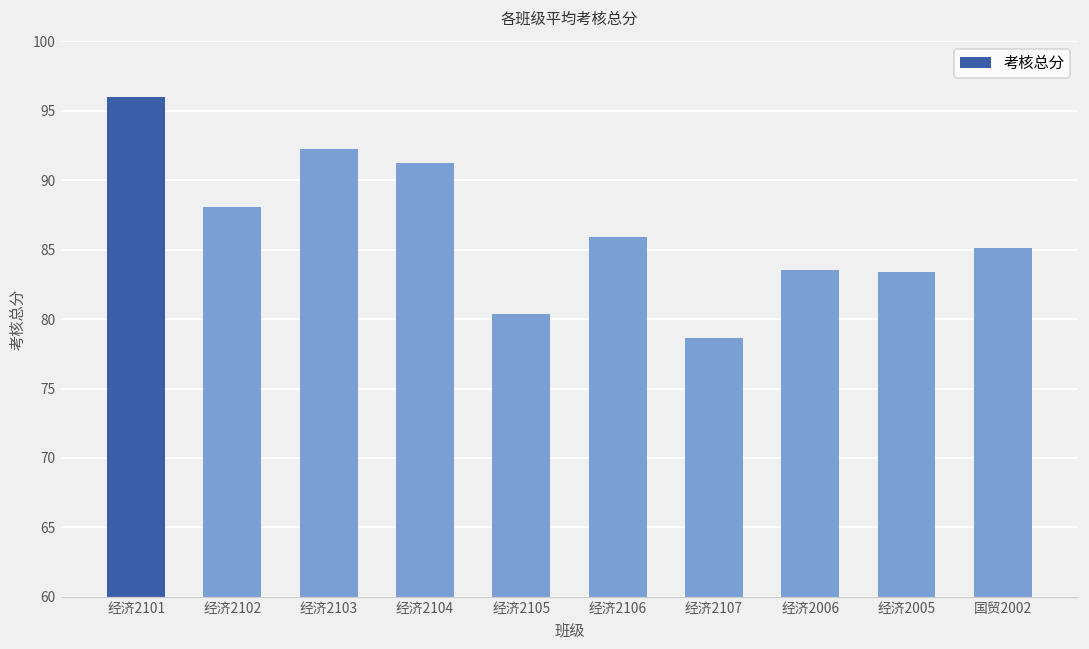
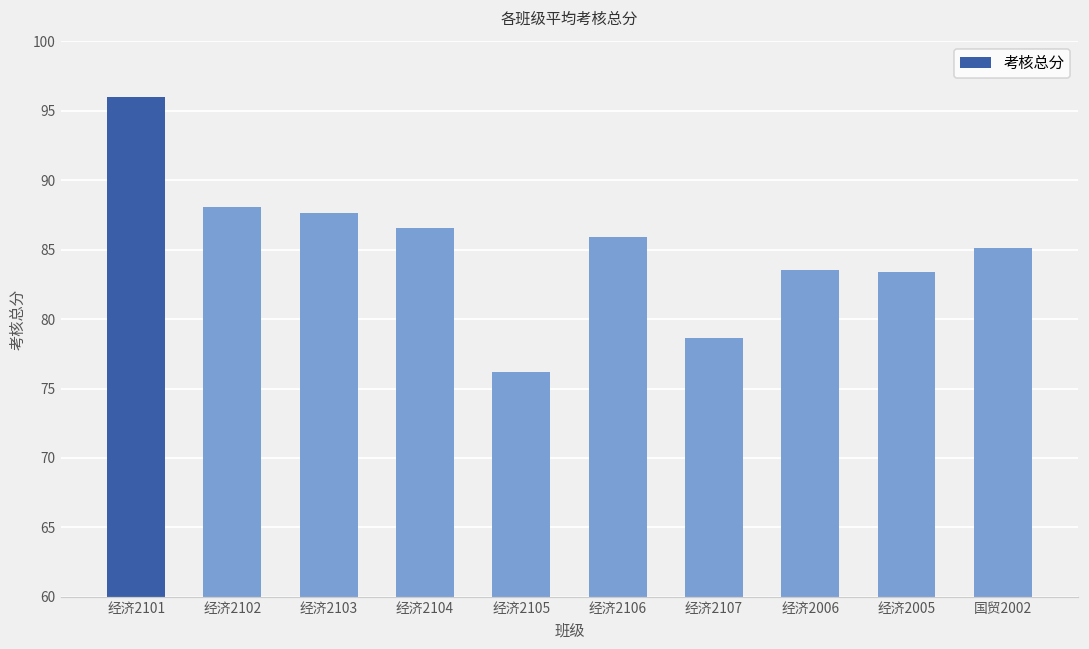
经济2103: 92.3 -> 87.6
经济2104: 91.2 -> 86.6
经济2105: 80.3 -> 76.2
